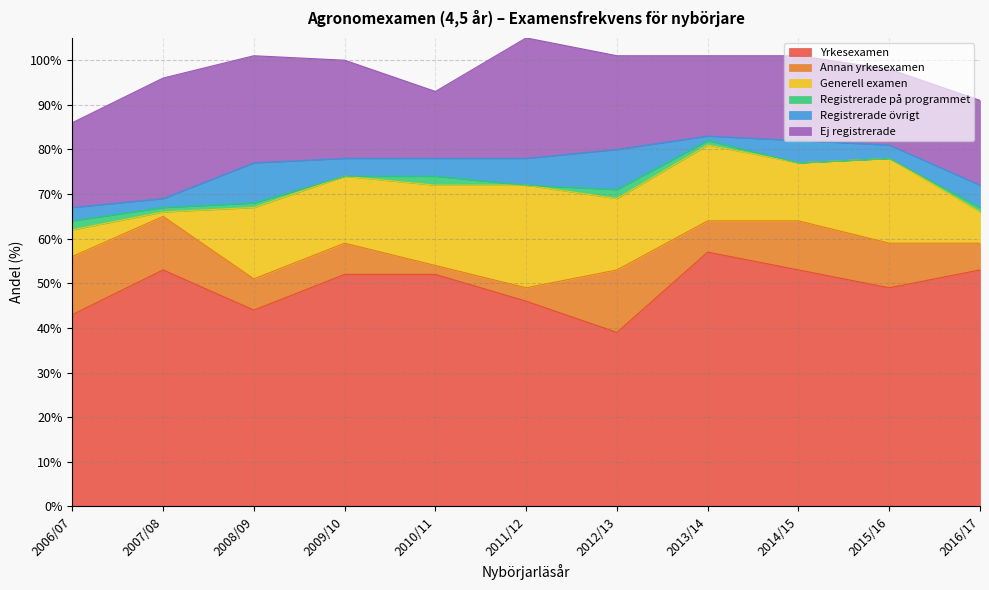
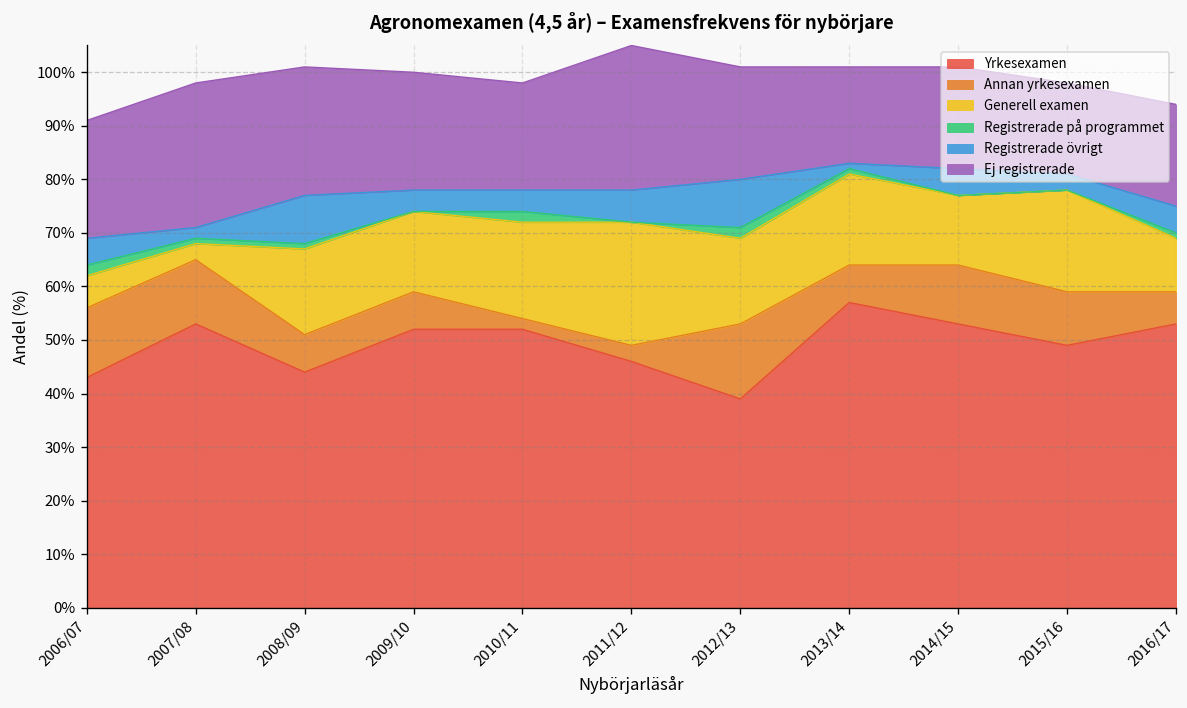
Registrerade övrigt, 2006/07: 3% -> 5%
Ej registrerade, 2006/07: 19% -> 22%
Generell examen, 2007/08: 1% -> 3%
Ej registrerade, 2010/11: 15% -> 20%
Generell examen, 2016/17: 7% -> 10%
